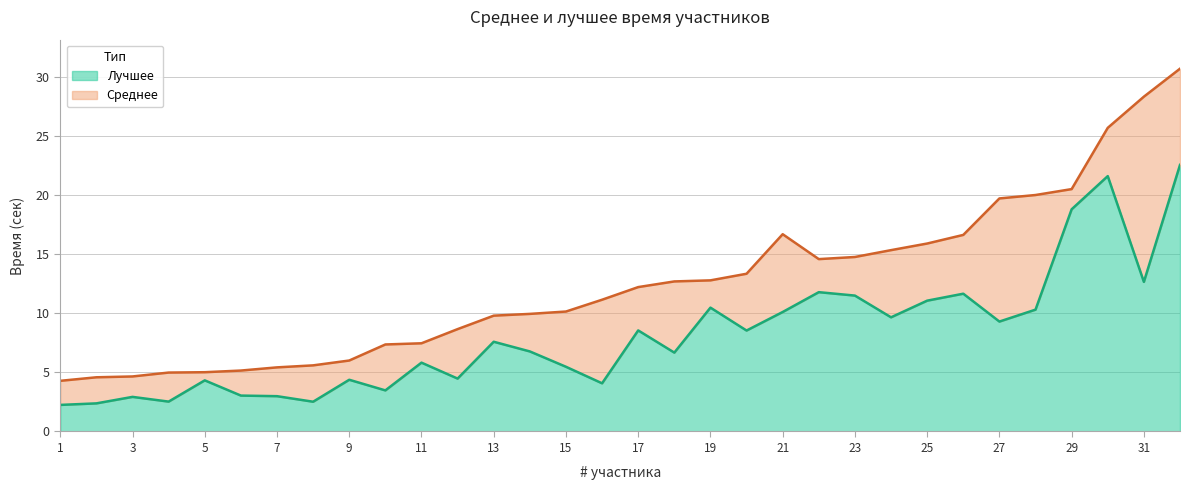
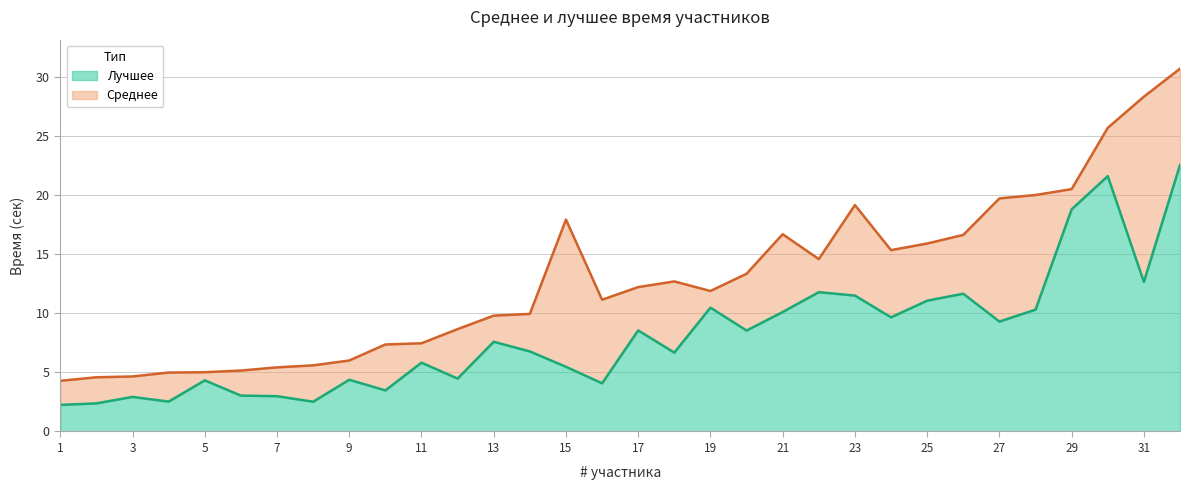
Среднее, 15: 10.2 -> 18.0
Среднее, 19: 12.8 -> 11.9
Среднее, 23: 14.8 -> 19.2
